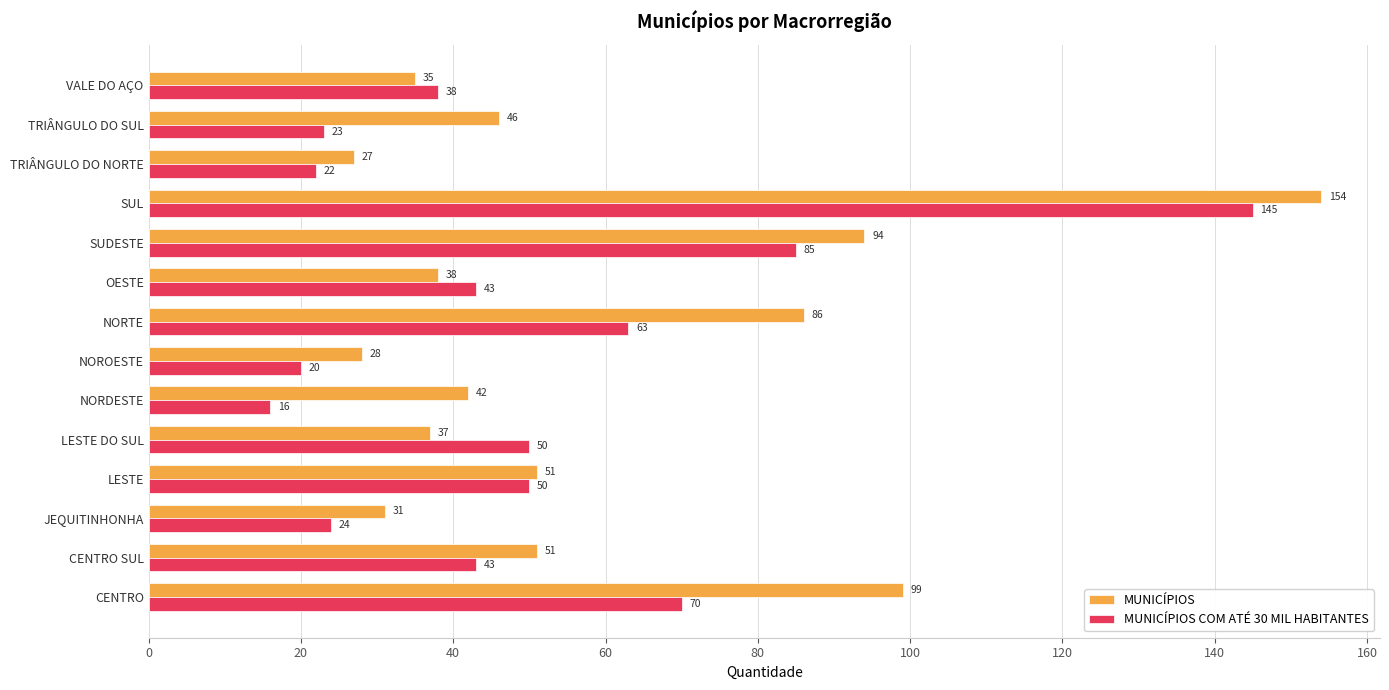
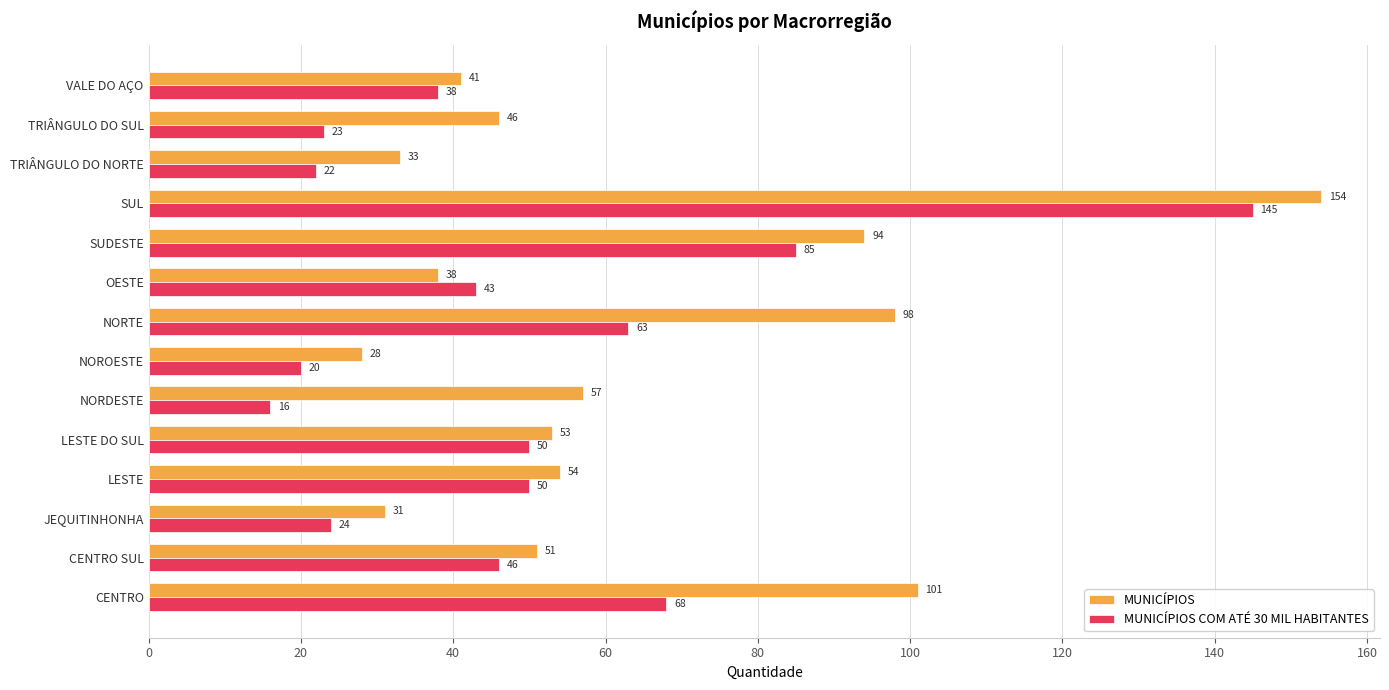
MUNICÍPIOS, VALE DO AÇO: 35 -> 41
MUNICÍPIOS, TRIÂNGULO DO NORTE: 27 -> 33
MUNICÍPIOS, NORTE: 86 -> 98
MUNICÍPIOS, NORDESTE: 42 -> 57
MUNICÍPIOS, LESTE DO SUL: 37 -> 53
MUNICÍPIOS, LESTE: 51 -> 54
MUNICÍPIOS COM ATÉ 30 MIL HABITANTES, CENTRO SUL: 43 -> 46
MUNICÍPIOS, CENTRO: 99 -> 101
MUNICÍPIOS COM ATÉ 30 MIL HABITANTES, CENTRO: 70 -> 68
